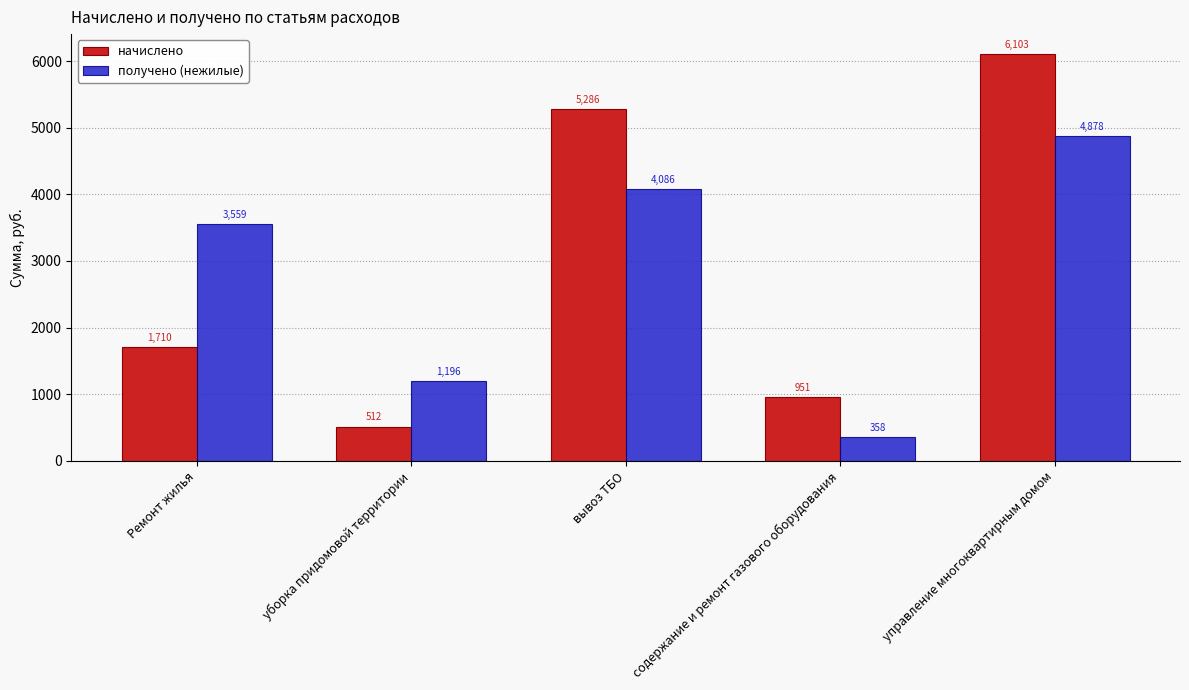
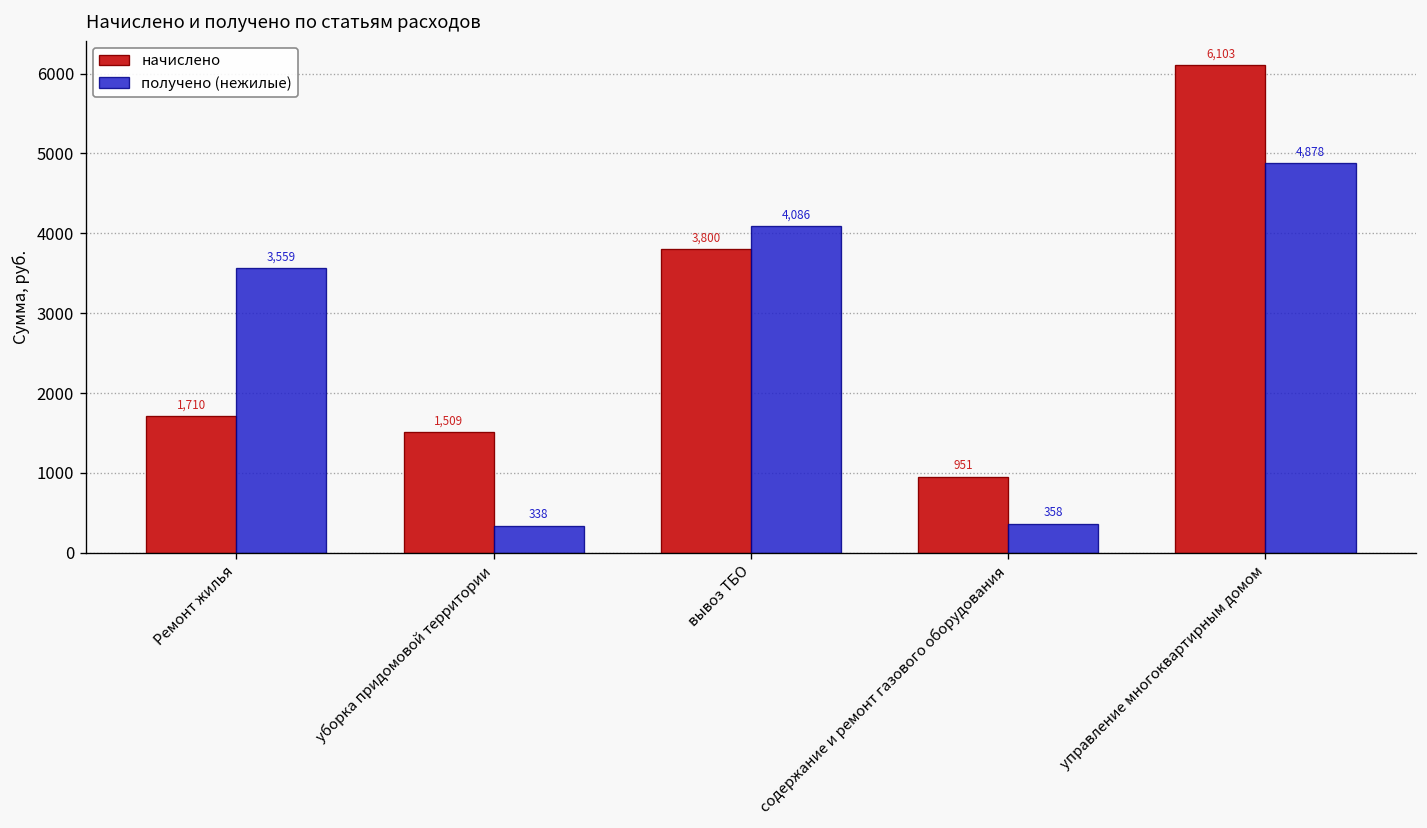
начислено, уборка придомовой территории: 512 -> 1,509
получено (нежилые), уборка придомовой территории: 1,196 -> 338
начислено, вывоз ТБО: 5,286 -> 3,800
